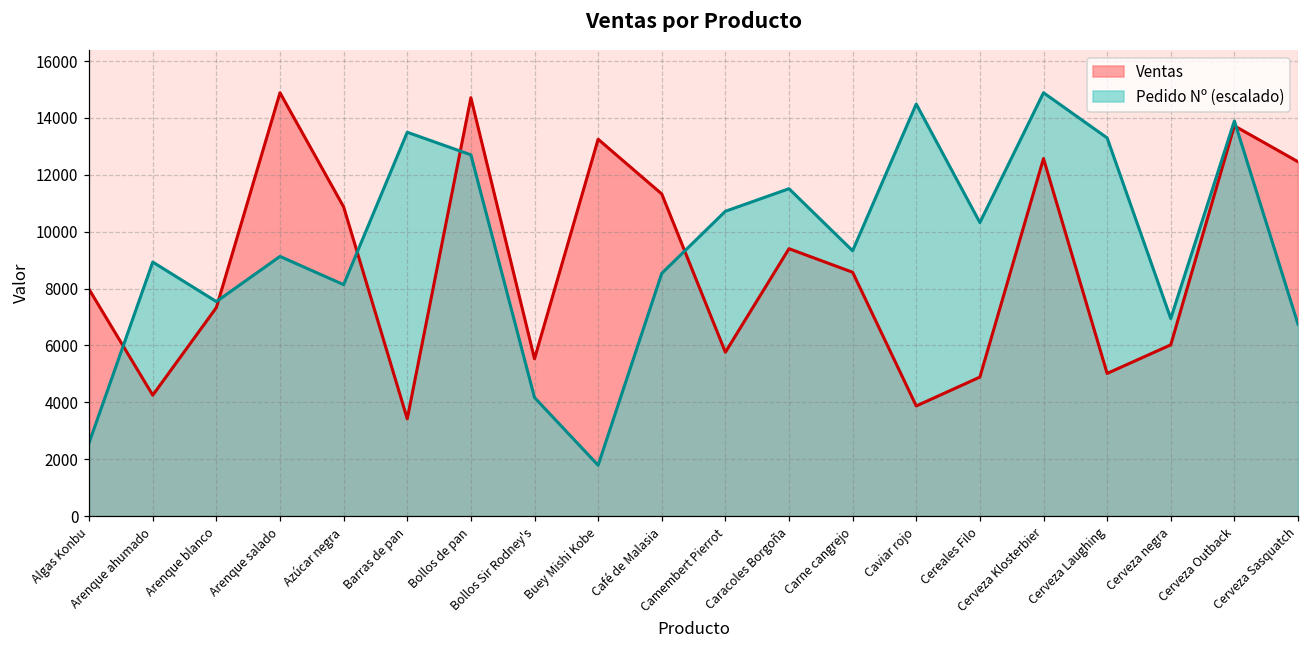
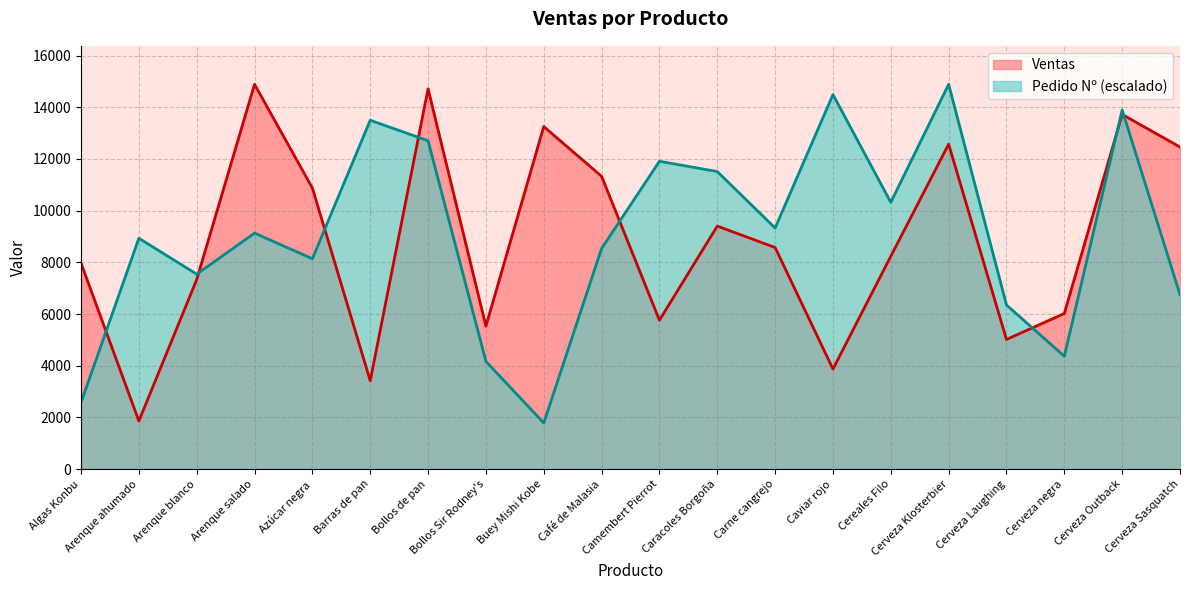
Ventas, Arenque ahumado: 4300 -> 1900
Pedido Nº (escalado), Camembert Pierrot: 10700 -> 11900
Ventas, Cereales Filo: 4900 -> 8200
Pedido Nº (escalado), Cerveza Laughing: 13300 -> 6400
Pedido Nº (escalado), Cerveza negra: 6900 -> 4400
